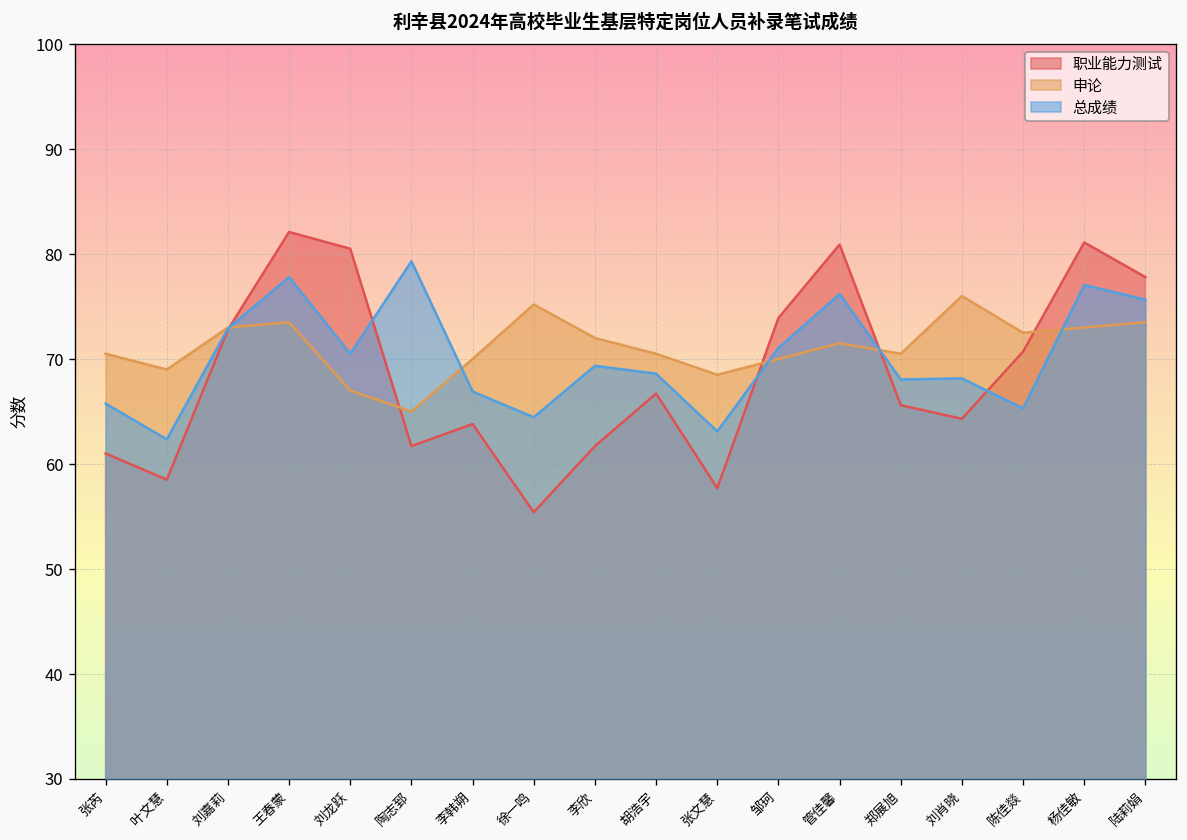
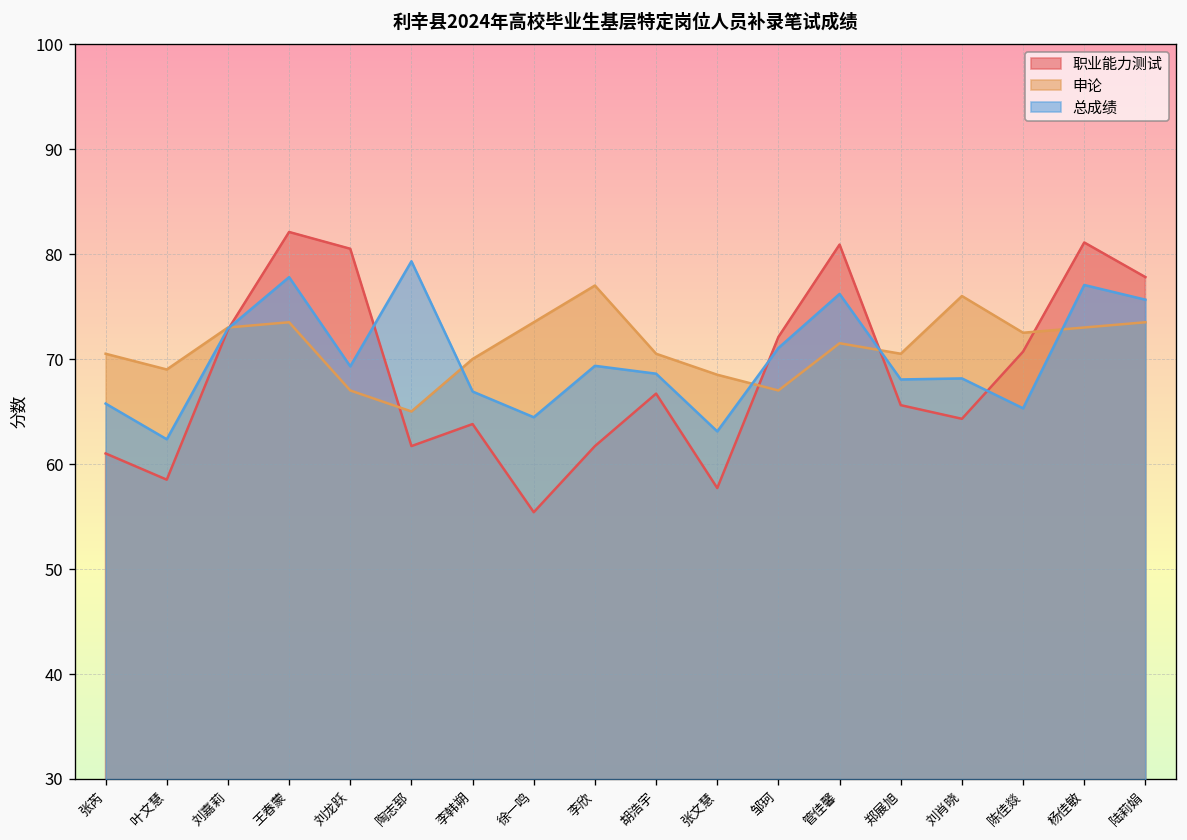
总成绩, 刘龙跃: 71 -> 69
申论, 徐一鸣: 75 -> 74
申论, 李欣: 72 -> 77
职业能力测试, 邹珂: 74 -> 72
申论, 邹珂: 70 -> 67
